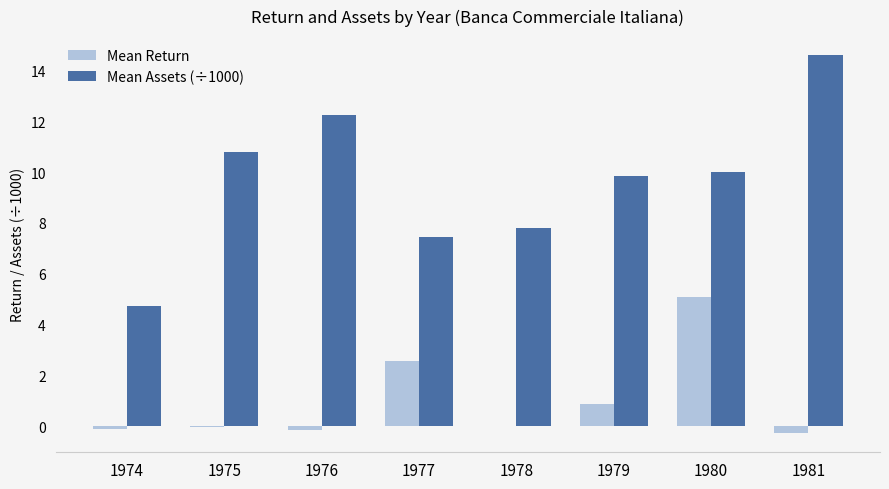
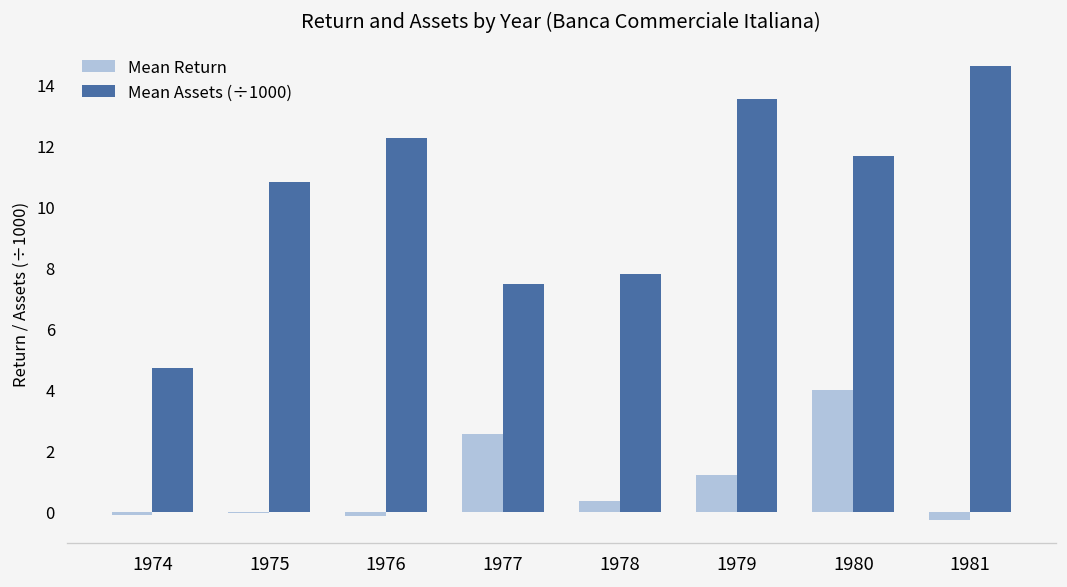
Mean Return, 1978: 0.0 -> 0.4
Mean Return, 1979: 0.9 -> 1.2
Mean Assets (÷1000), 1979: 9.9 -> 13.5
Mean Return, 1980: 5.1 -> 4.0
Mean Assets (÷1000), 1980: 10.0 -> 11.7
